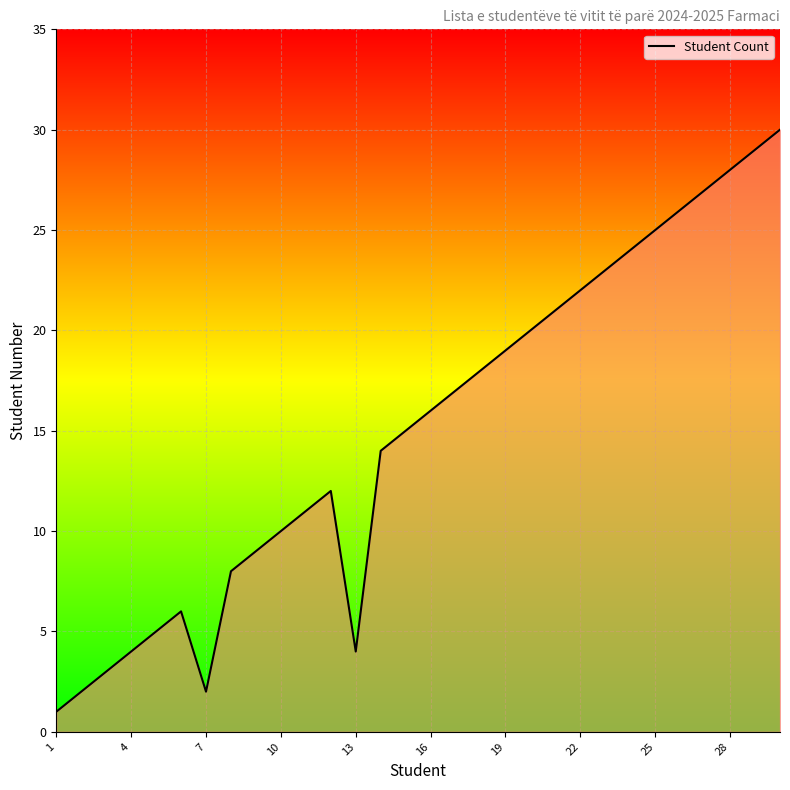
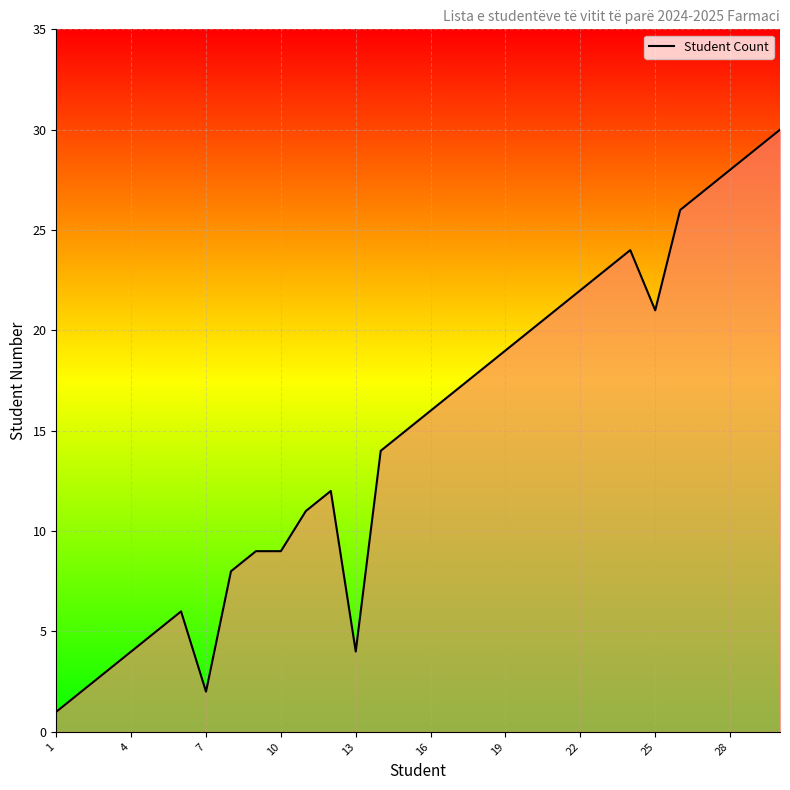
10: 10 -> 9
25: 25 -> 21
